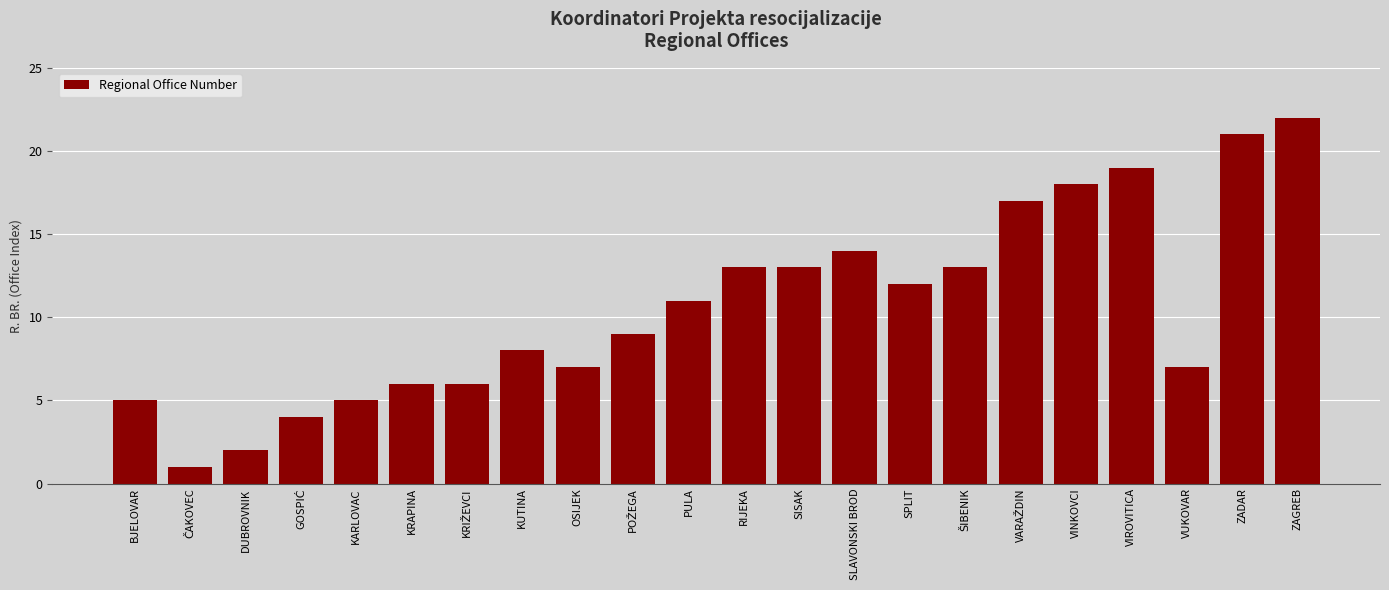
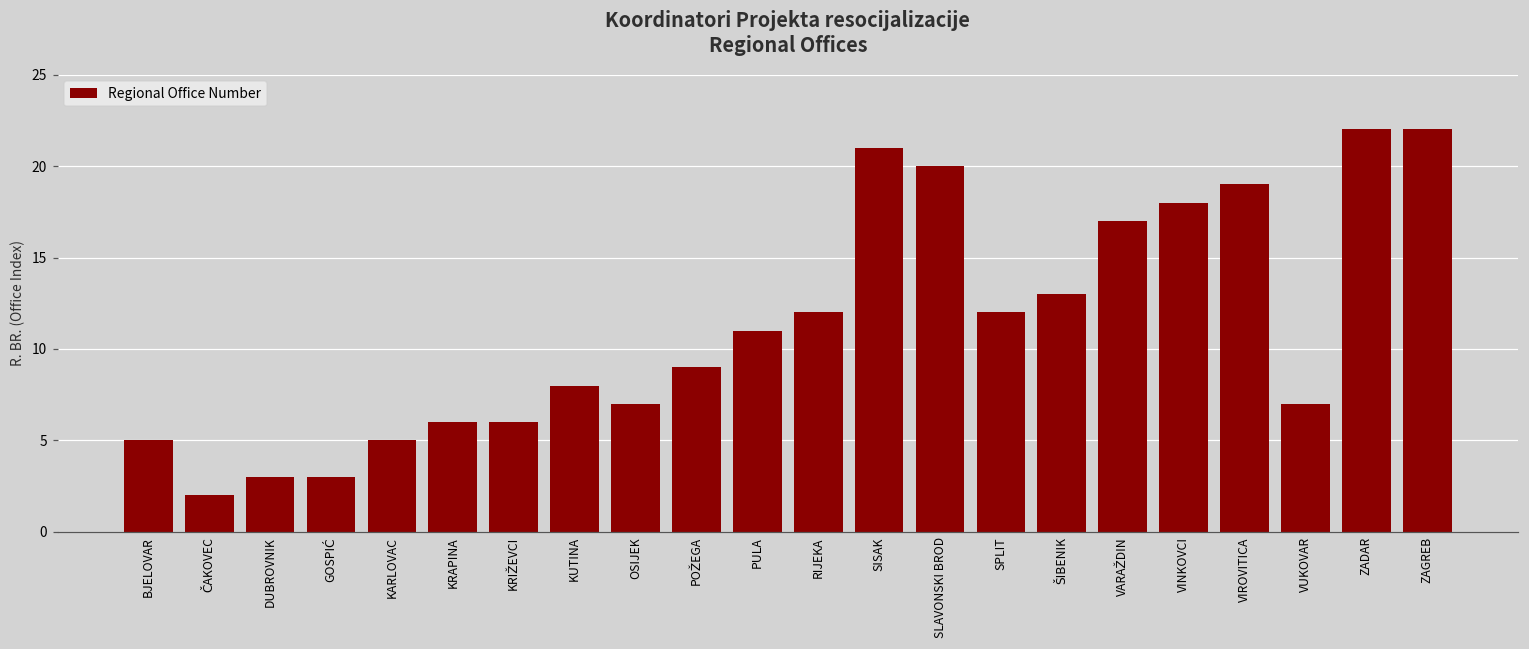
ČAKOVEC: 1 -> 2
DUBROVNIK: 2 -> 3
GOSPIĆ: 4 -> 3
RIJEKA: 13 -> 12
SISAK: 13 -> 21
SLAVONSKI BROD: 14 -> 20
ZADAR: 21 -> 22
